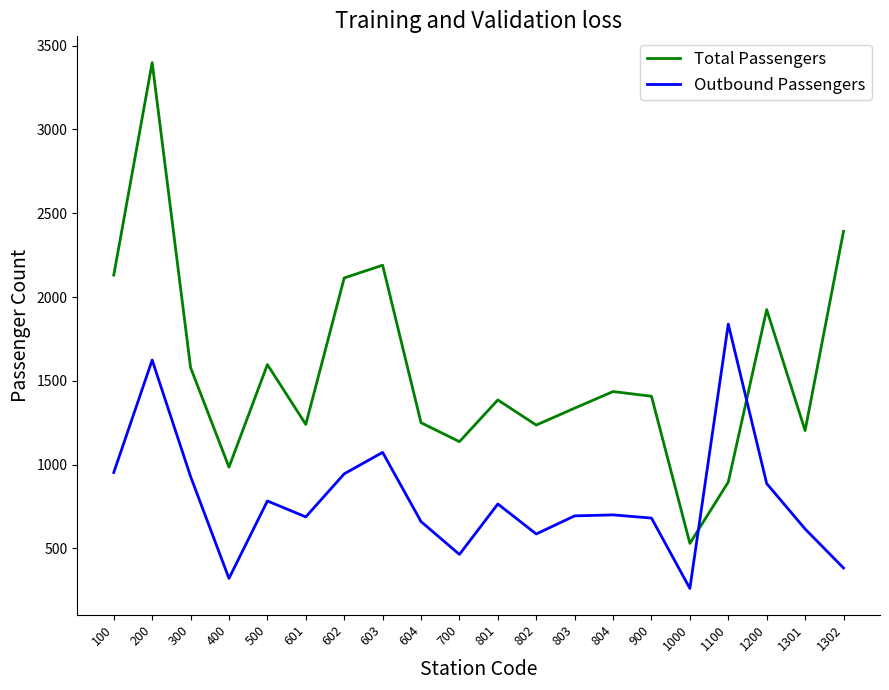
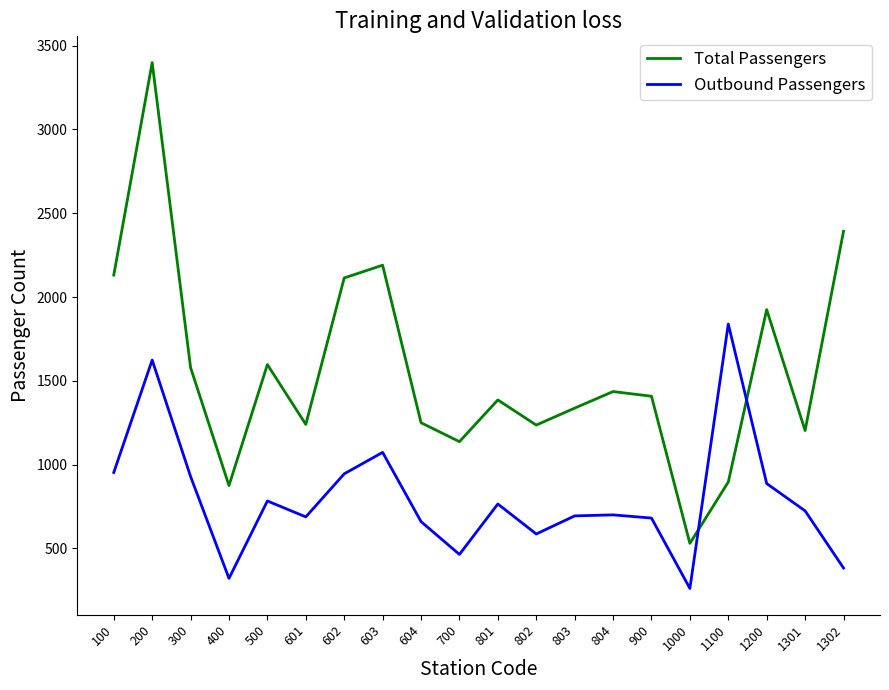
Total Passengers, 400: 990 -> 880
Outbound Passengers, 1301: 620 -> 720
